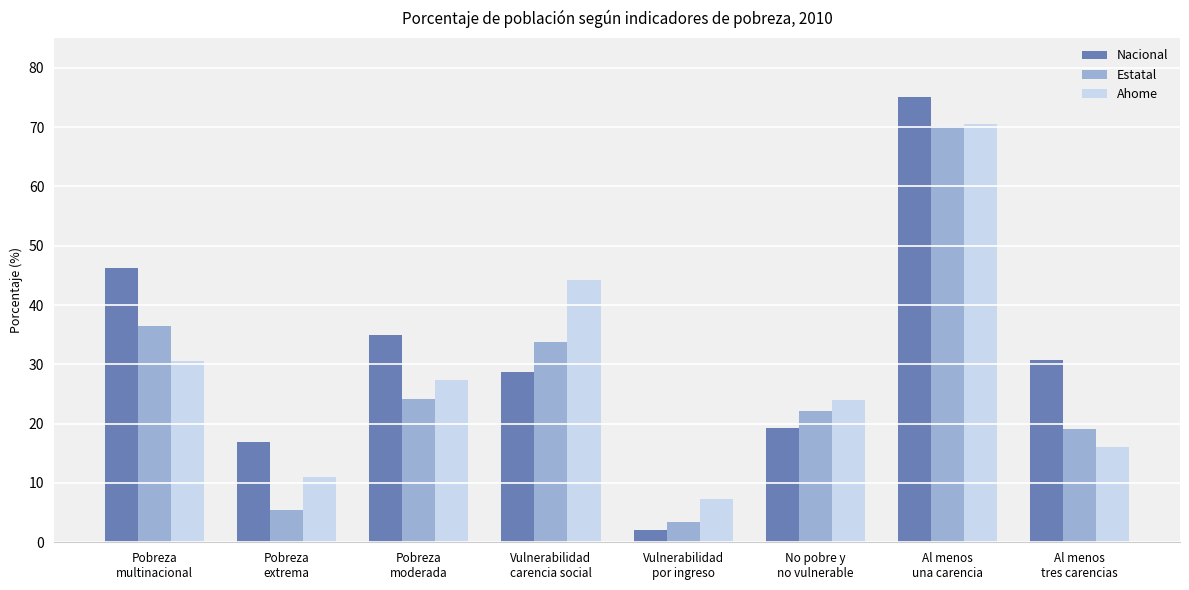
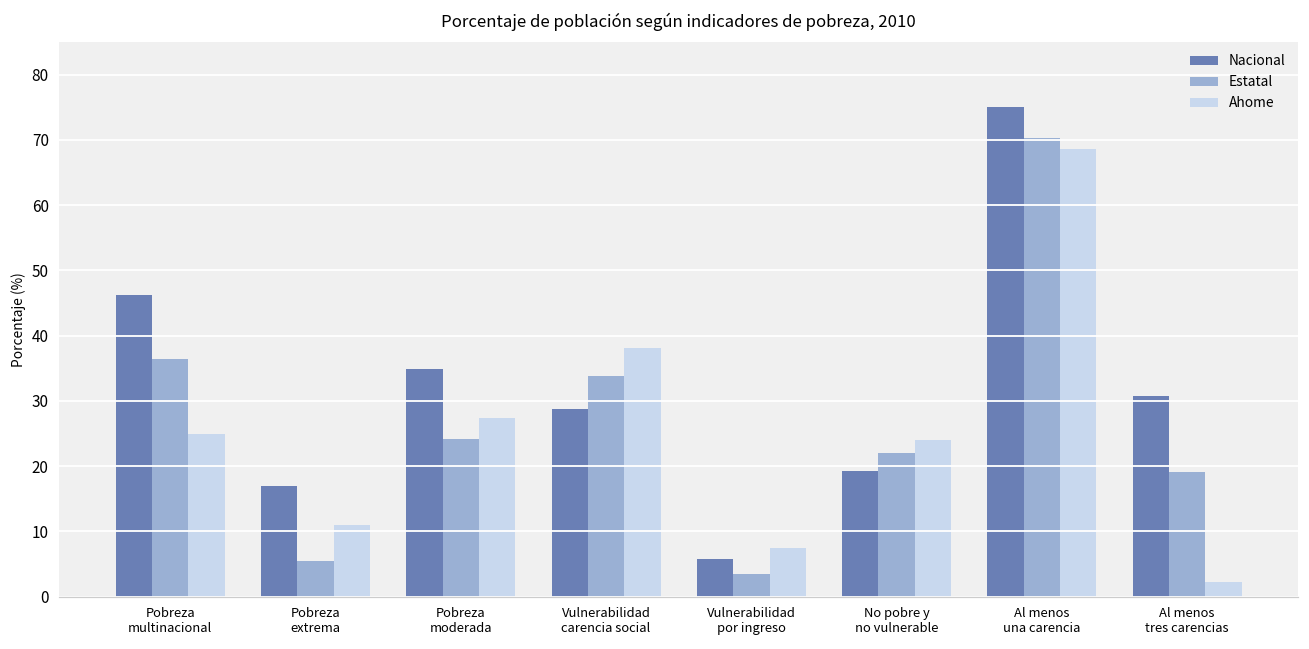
Ahome, Pobreza multinacional: 31 -> 25
Ahome, Vulnerabilidad carencia social: 44 -> 38
Nacional, Vulnerabilidad por ingreso: 2 -> 6
Ahome, Al menos una carencia: 71 -> 69
Ahome, Al menos tres carencias: 16 -> 2
